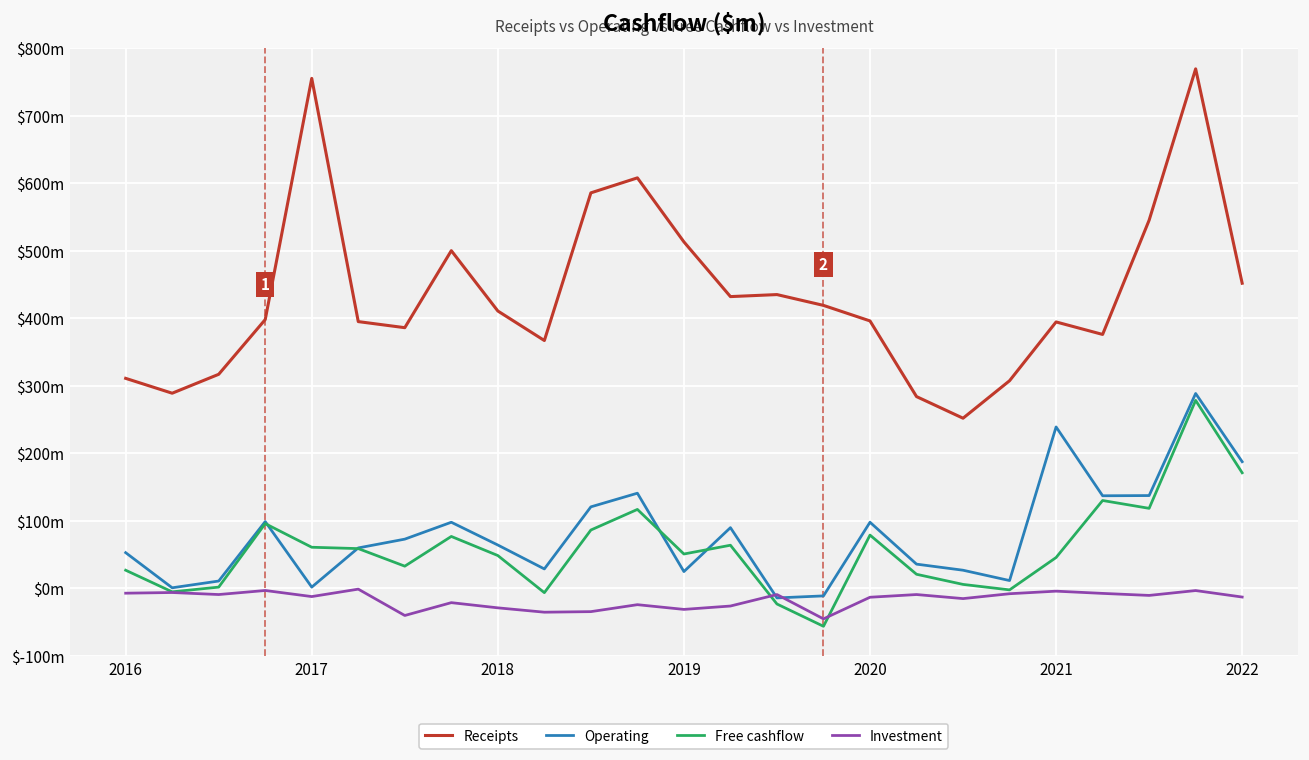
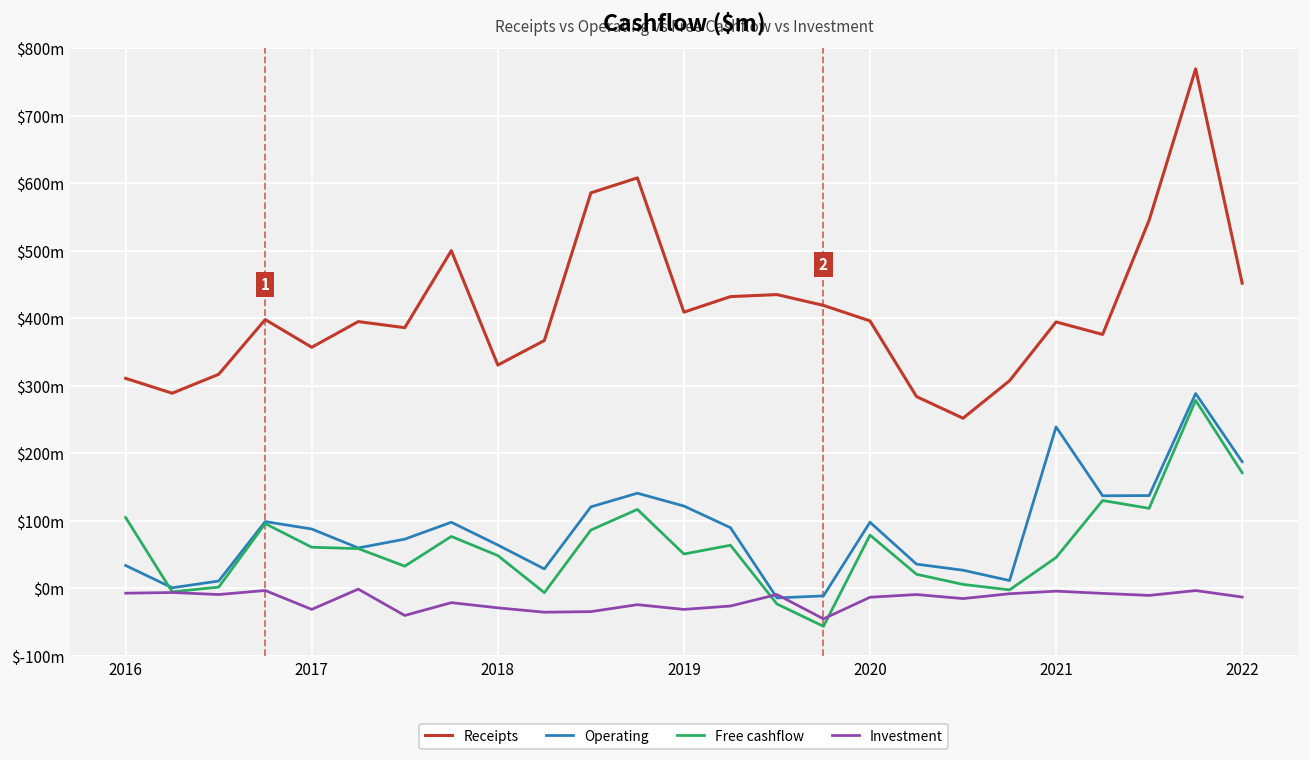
Operating, 2016: $50m -> $30m
Free cashflow, 2016: $30m -> $110m
Receipts, 2017: $760m -> $360m
Operating, 2017: $0m -> $90m
Investment, 2017: $-10m -> $-30m
Receipts, 2018: $410m -> $330m
Receipts, 2019: $510m -> $410m
Operating, 2019: $30m -> $120m
